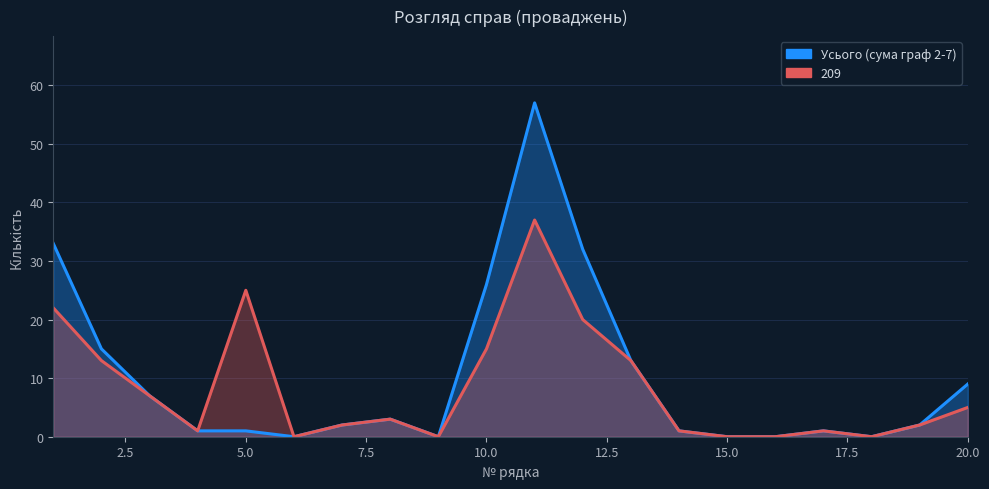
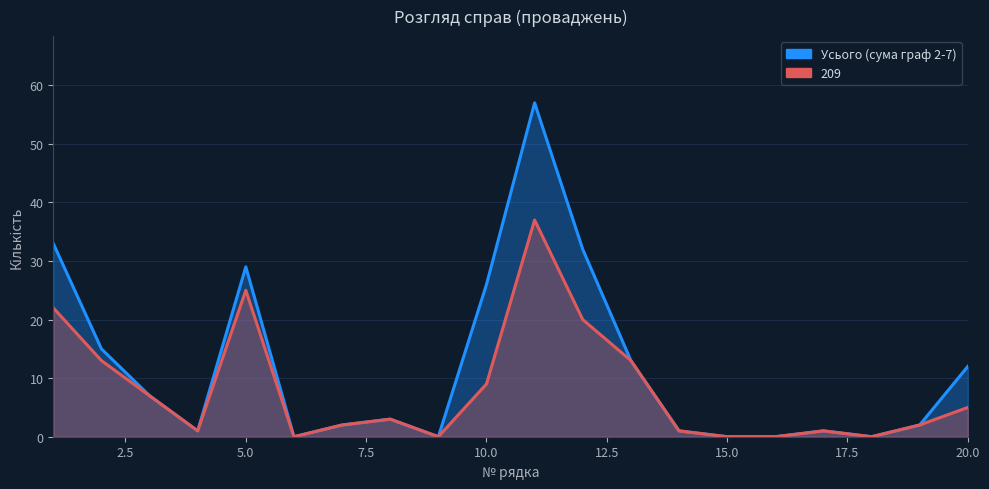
Усього (сума граф 2-7), 5.0: 1 -> 29
209, 10.0: 15 -> 9
Усього (сума граф 2-7), 20.0: 9 -> 12
